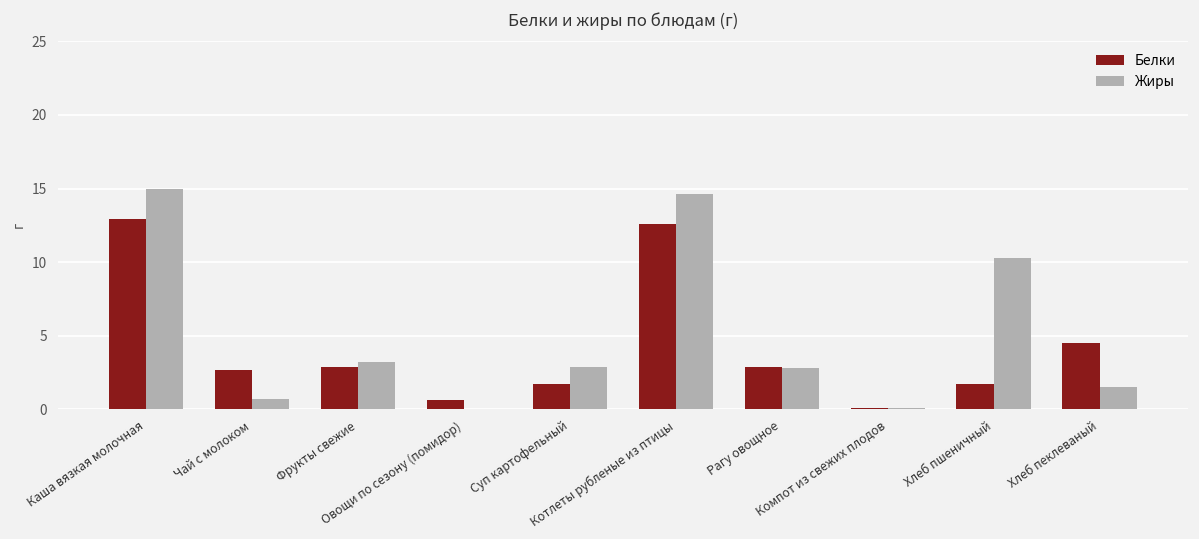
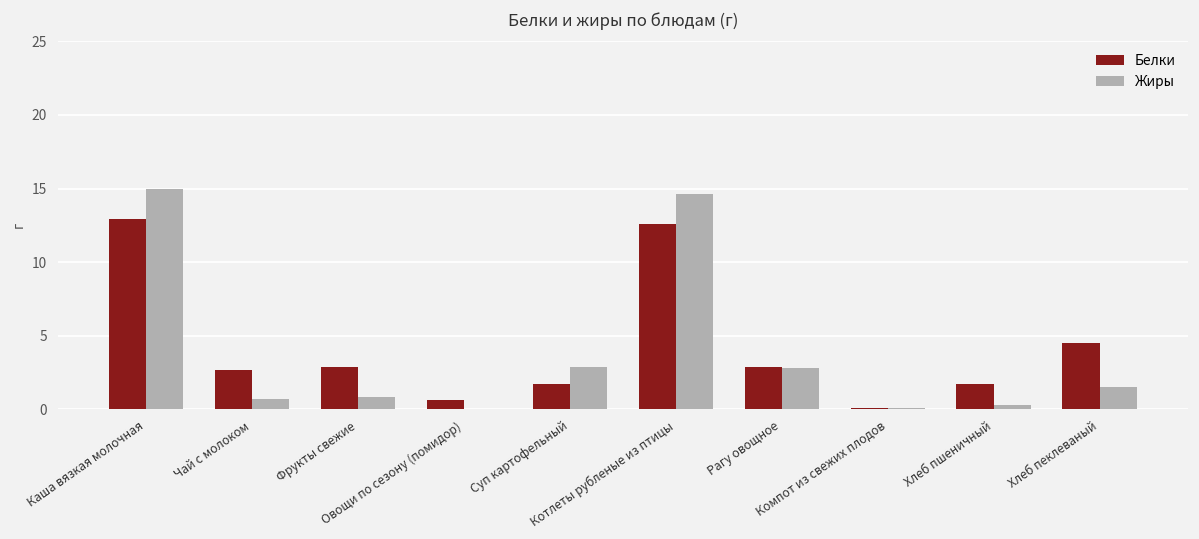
Жиры, Фрукты свежие: 3.2 -> 0.8
Жиры, Хлеб пшеничный: 10.3 -> 0.3
